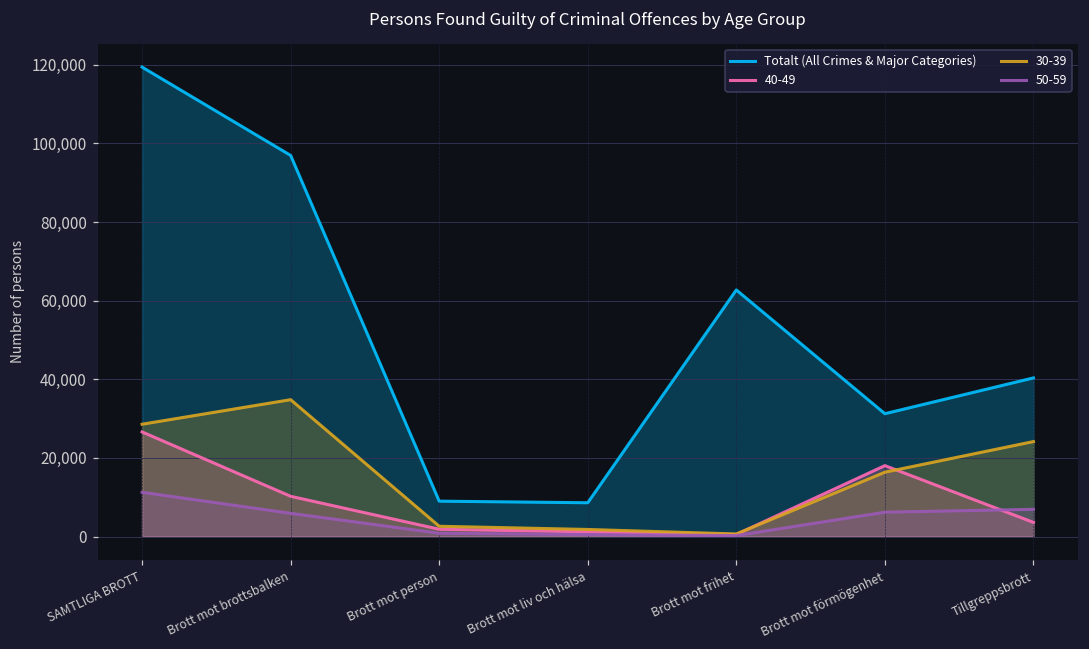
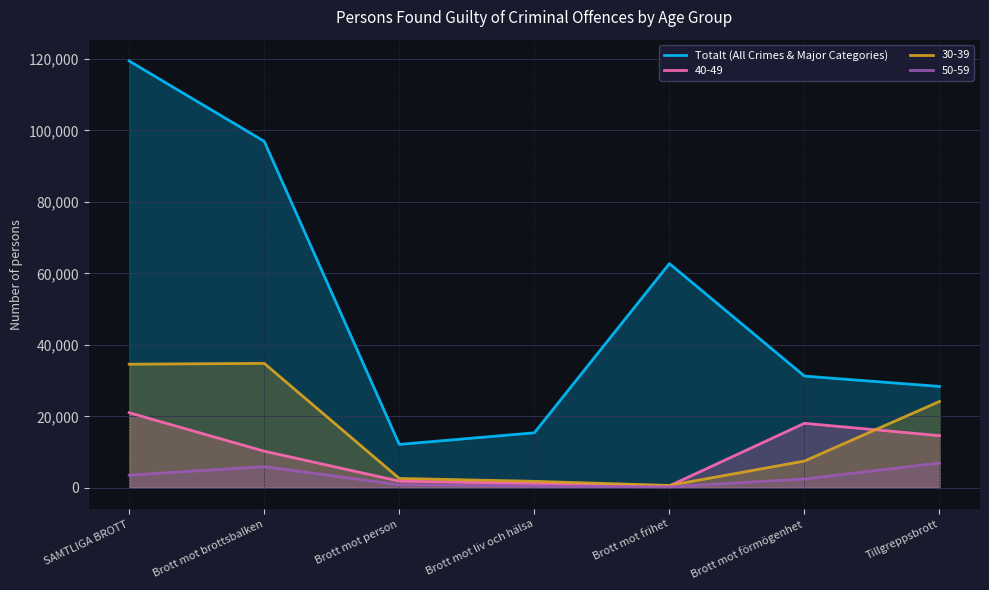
40-49, SAMTLIGA BROTT: 27,000 -> 21,000
30-39, SAMTLIGA BROTT: 29,000 -> 35,000
50-59, SAMTLIGA BROTT: 11,000 -> 4,000
Totalt (All Crimes & Major Categories), Brott mot person: 9,000 -> 12,000
Totalt (All Crimes & Major Categories), Brott mot liv och hälsa: 9,000 -> 15,000
30-39, Brott mot förmögenhet: 16,000 -> 7,000
50-59, Brott mot förmögenhet: 6,000 -> 2,000
Totalt (All Crimes & Major Categories), Tillgreppsbrott: 40,000 -> 28,000
40-49, Tillgreppsbrott: 4,000 -> 15,000
